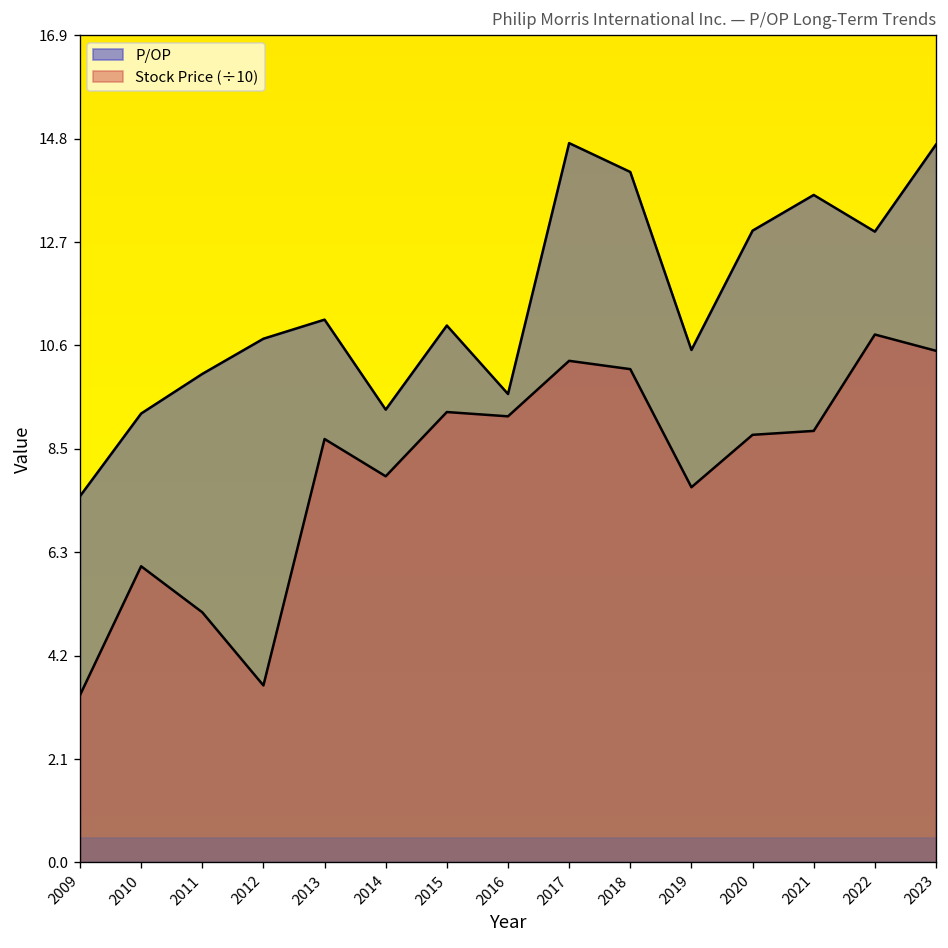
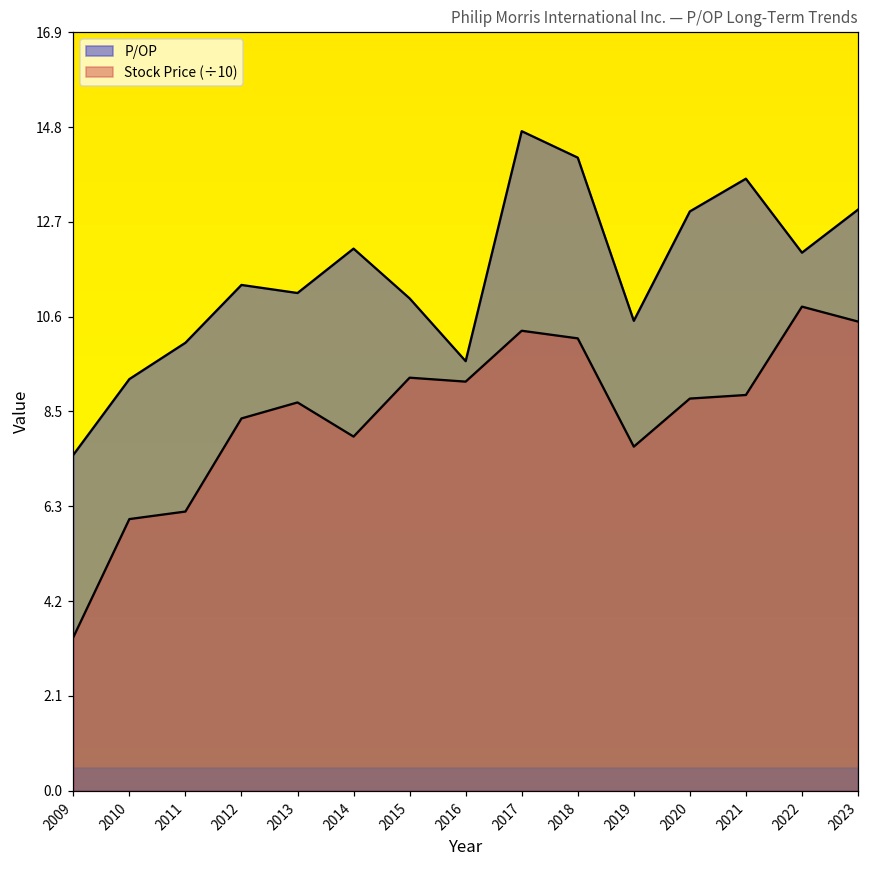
Stock Price (÷10), 2011: 5.1 -> 6.2
P/OP, 2012: 10.7 -> 11.3
Stock Price (÷10), 2012: 3.6 -> 8.3
P/OP, 2014: 9.3 -> 12.1
P/OP, 2022: 12.9 -> 12.0
P/OP, 2023: 14.7 -> 13.0
